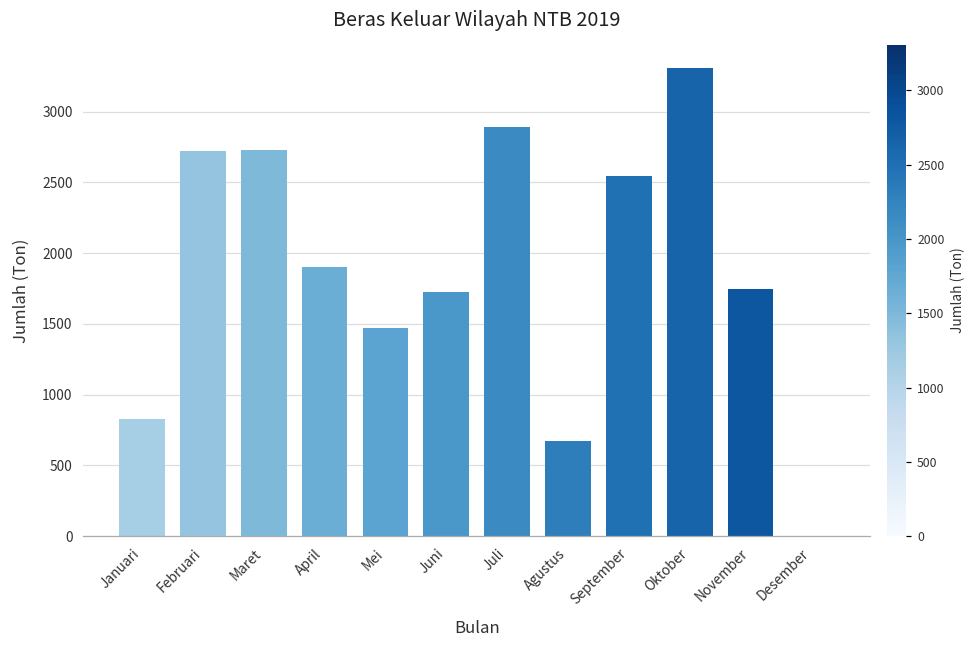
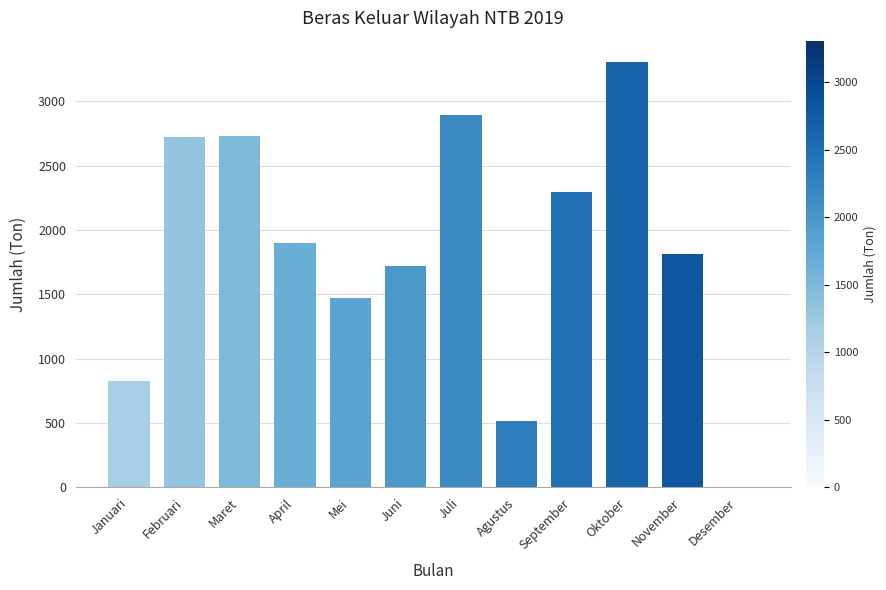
Agustus: 670 -> 510
September: 2540 -> 2290
November: 1750 -> 1820
